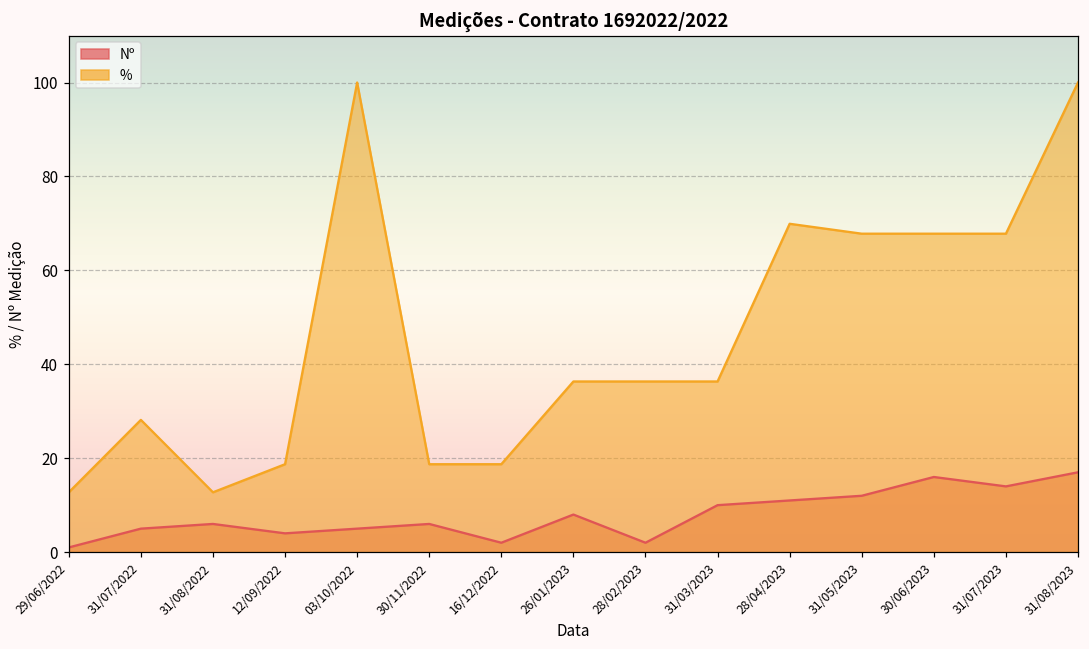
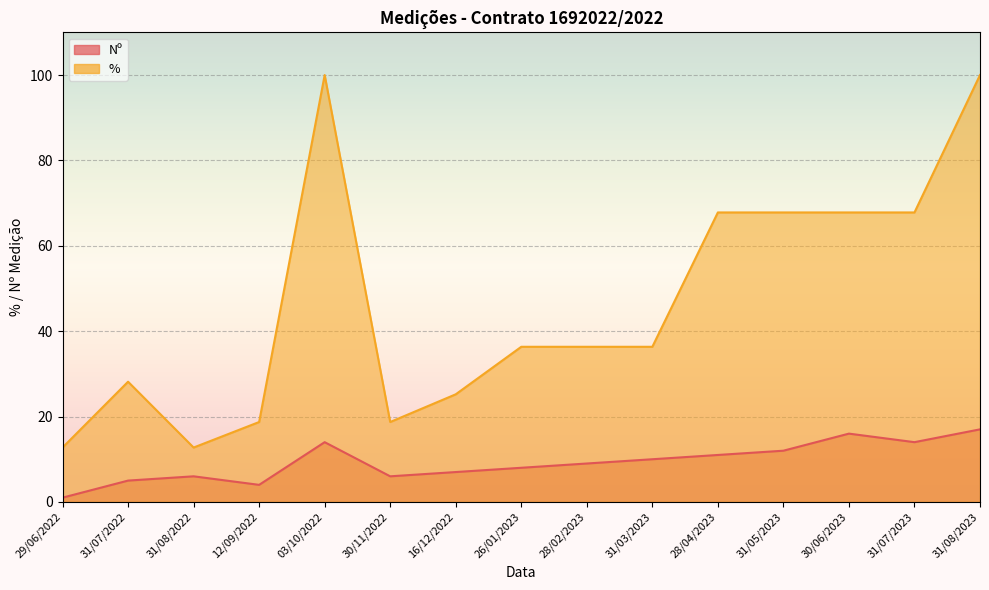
Nº, 03/10/2022: 5 -> 14
Nº, 16/12/2022: 2 -> 7
%, 16/12/2022: 19 -> 25
Nº, 28/02/2023: 2 -> 9
%, 28/04/2023: 70 -> 68
